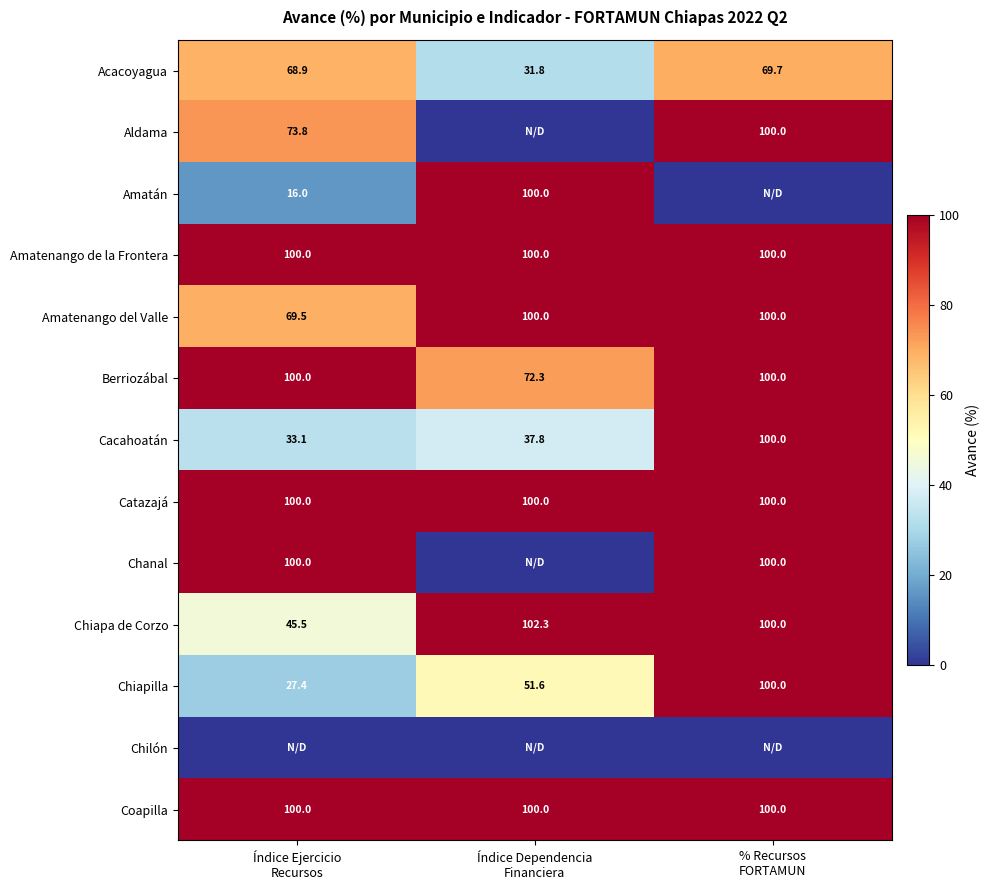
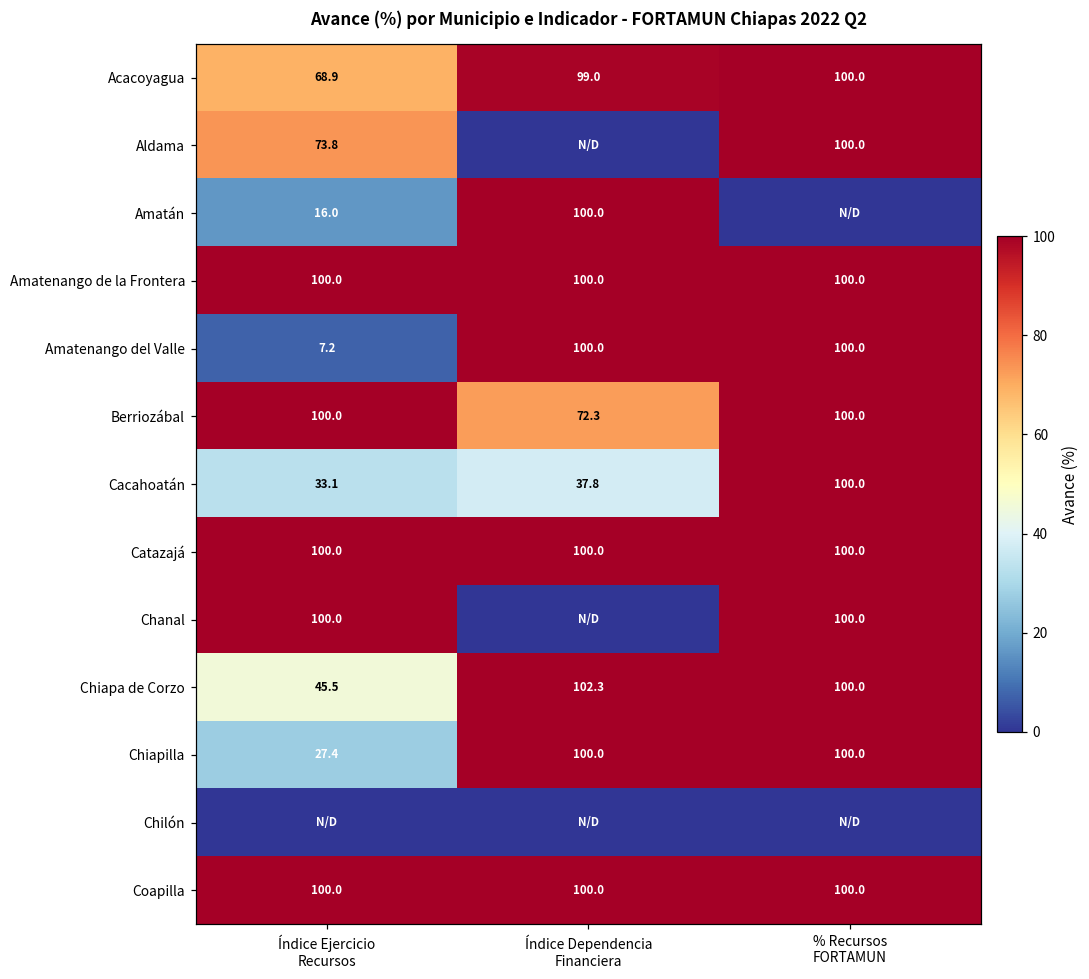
Acacoyagua, Índice Dependencia Financiera: 31.8 -> 99.0
Acacoyagua, % Recursos FORTAMUN: 69.7 -> 100.0
Amatenango del Valle, Índice Ejercicio Recursos: 69.5 -> 7.2
Chiapilla, Índice Dependencia Financiera: 51.6 -> 100.0
